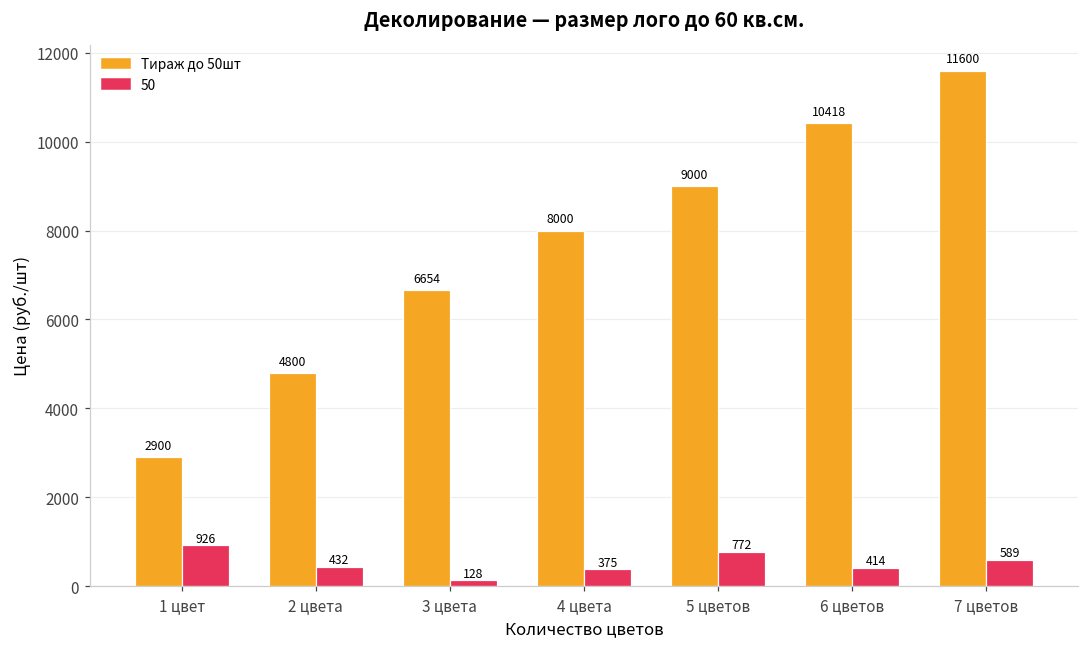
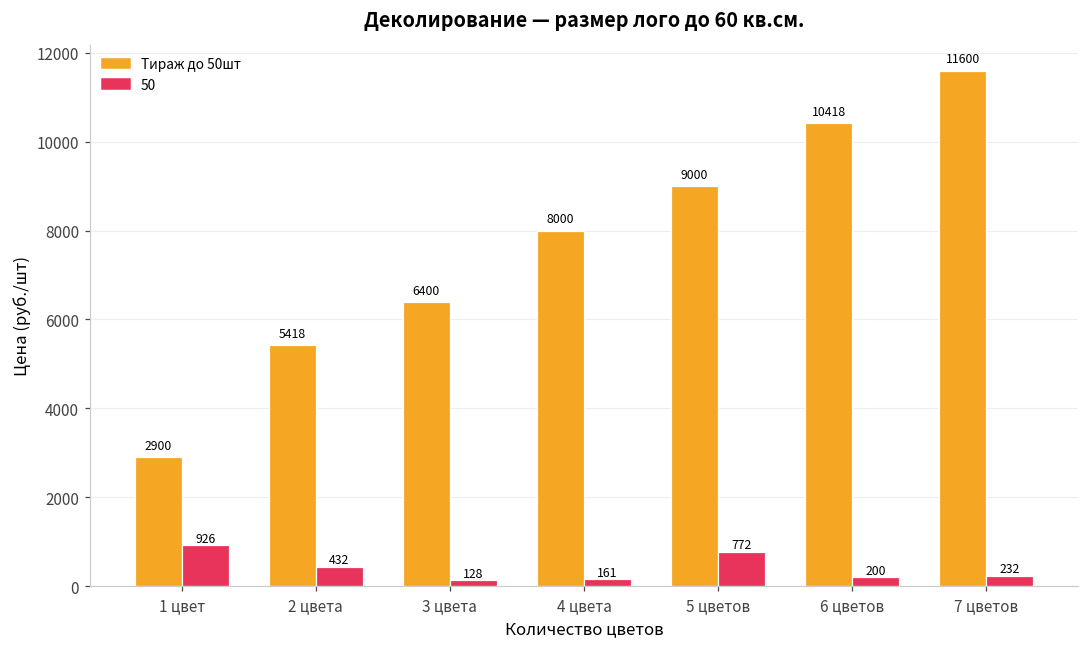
Тираж до 50шт, 2 цвета: 4800 -> 5418
Тираж до 50шт, 3 цвета: 6654 -> 6400
50, 4 цвета: 375 -> 161
50, 6 цветов: 414 -> 200
50, 7 цветов: 589 -> 232
